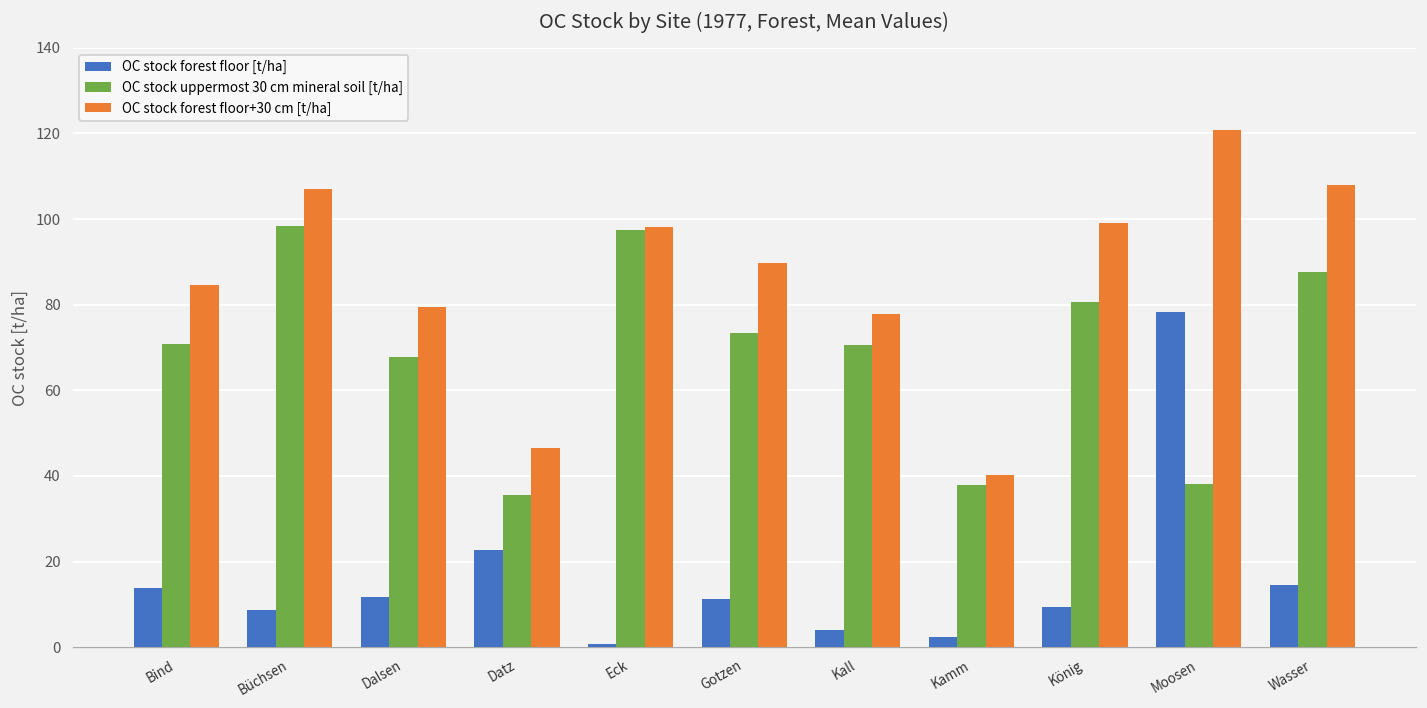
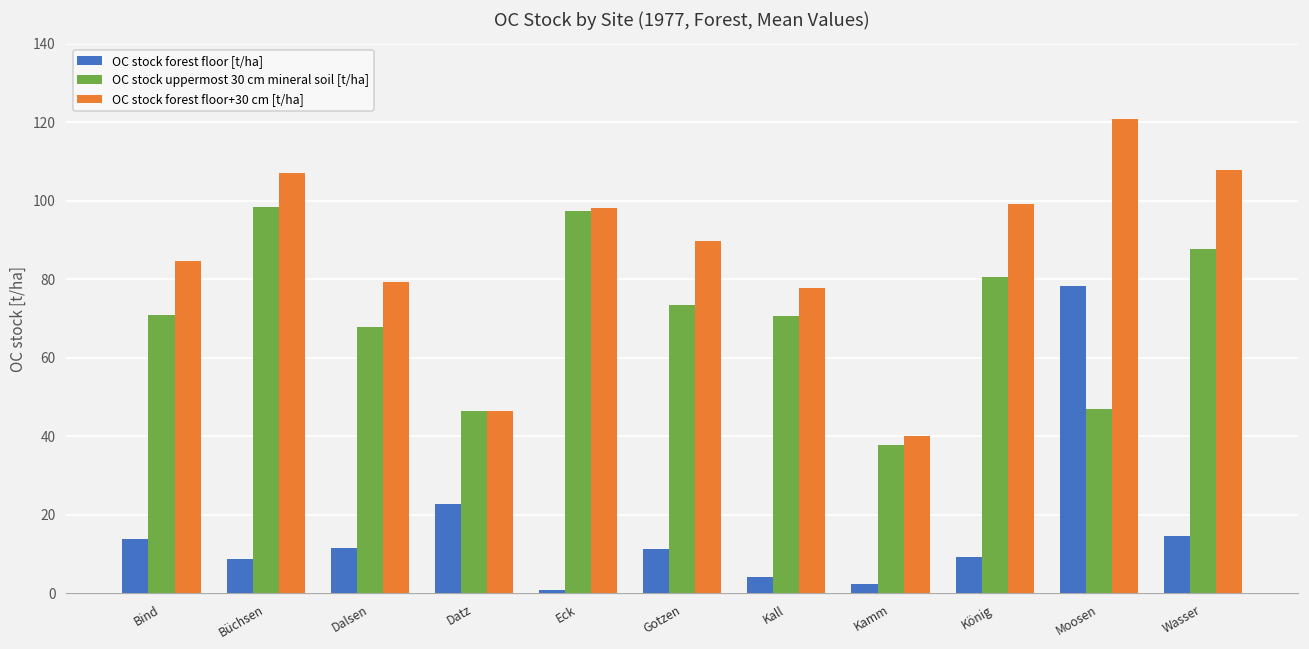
OC stock uppermost 30 cm mineral soil [t/ha], Datz: 36 -> 46
OC stock uppermost 30 cm mineral soil [t/ha], Moosen: 38 -> 47
